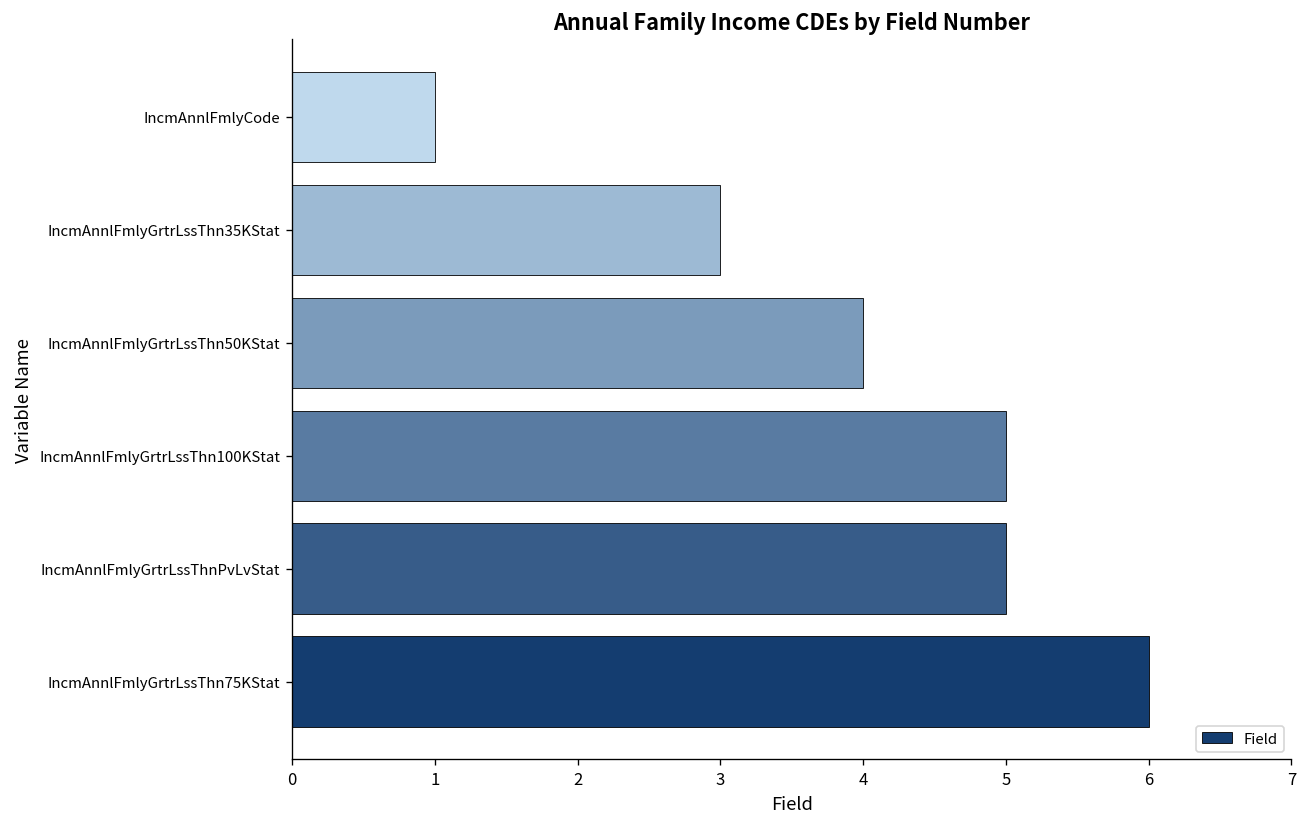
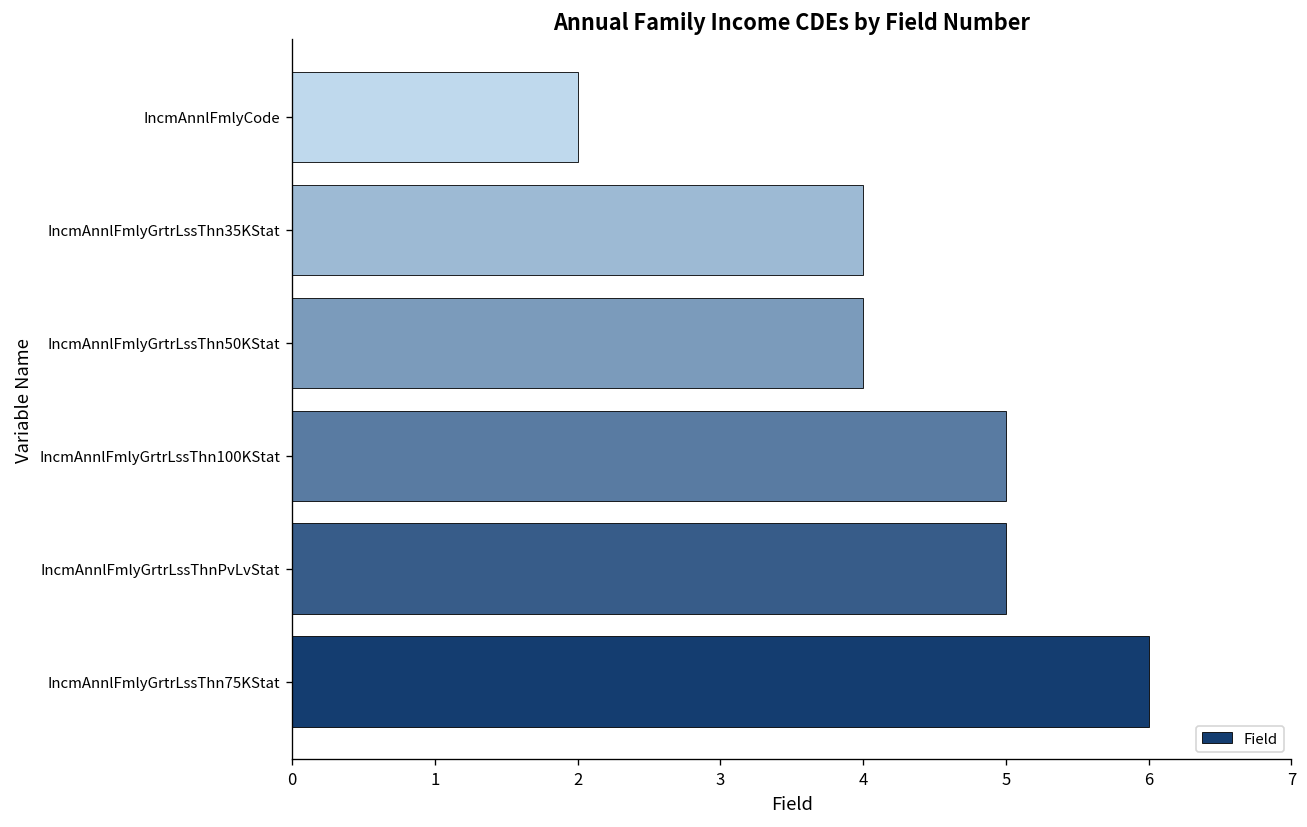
IncmAnnlFmlyCode: 1 -> 2
IncmAnnlFmlyGrtrLssThn35KStat: 3 -> 4
